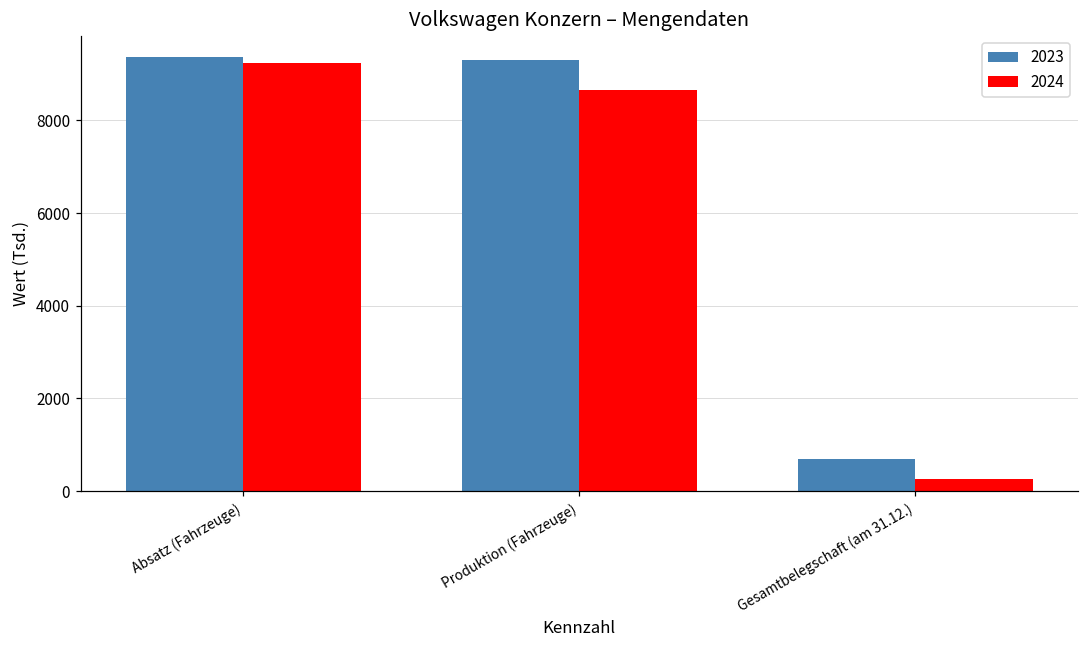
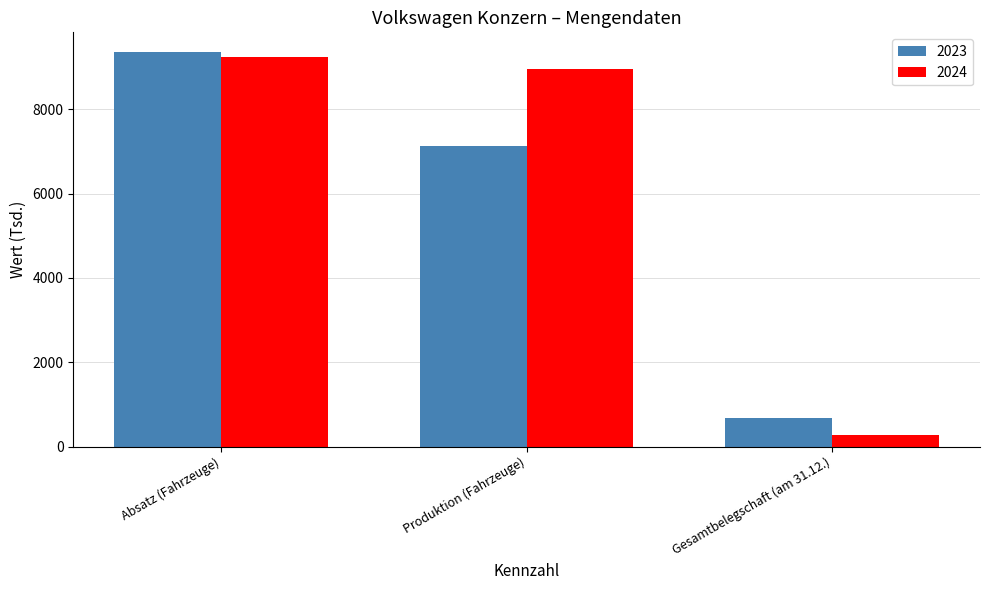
2023, Produktion (Fahrzeuge): 9300 -> 7100
2024, Produktion (Fahrzeuge): 8700 -> 9000
